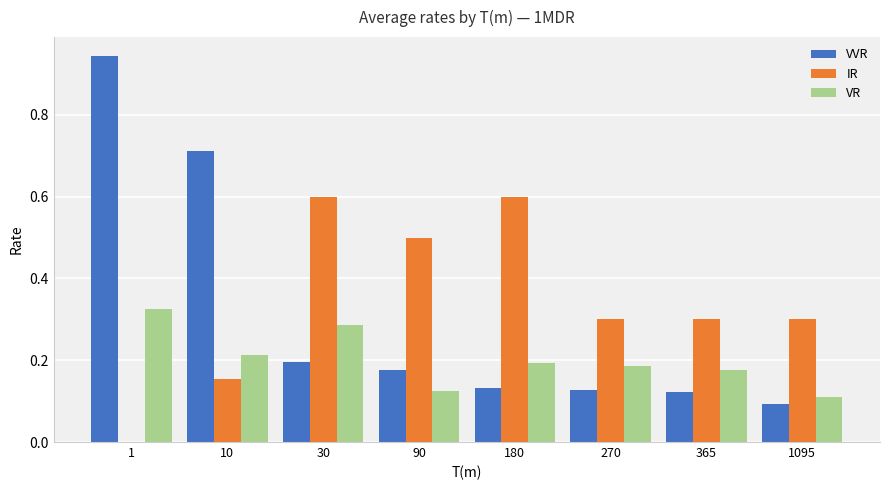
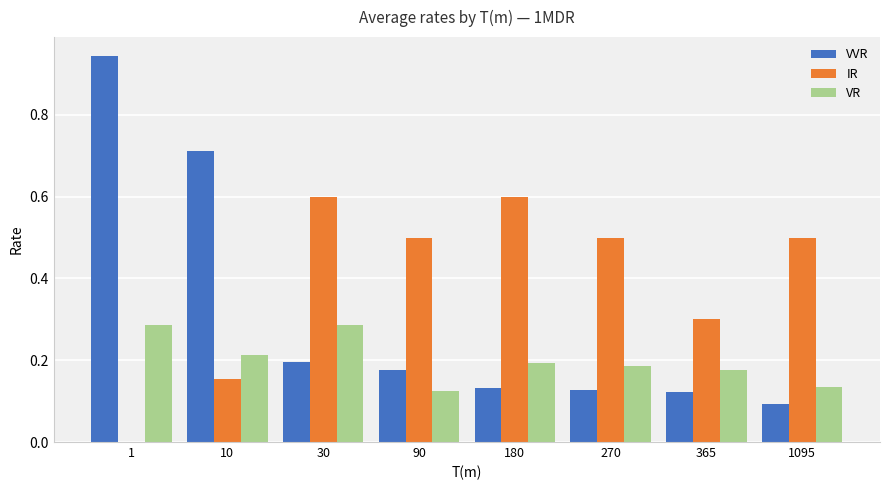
VR, 1: 0.33 -> 0.29
IR, 270: 0.3 -> 0.5
IR, 1095: 0.3 -> 0.5
VR, 1095: 0.11 -> 0.13
